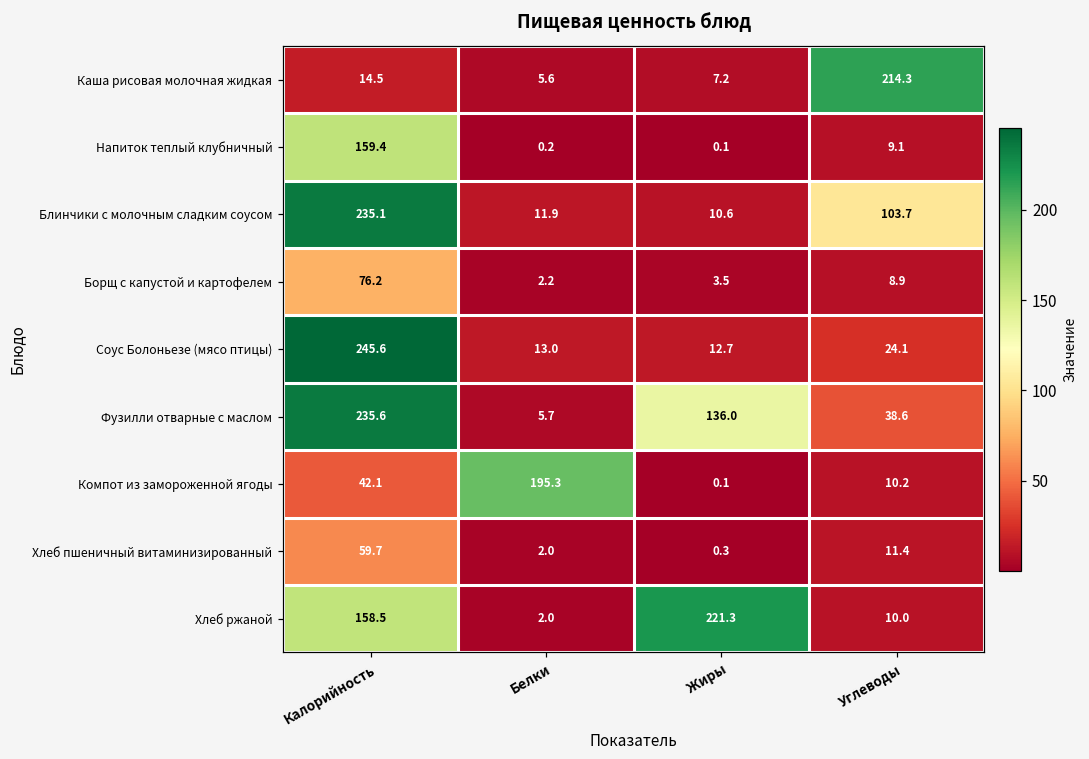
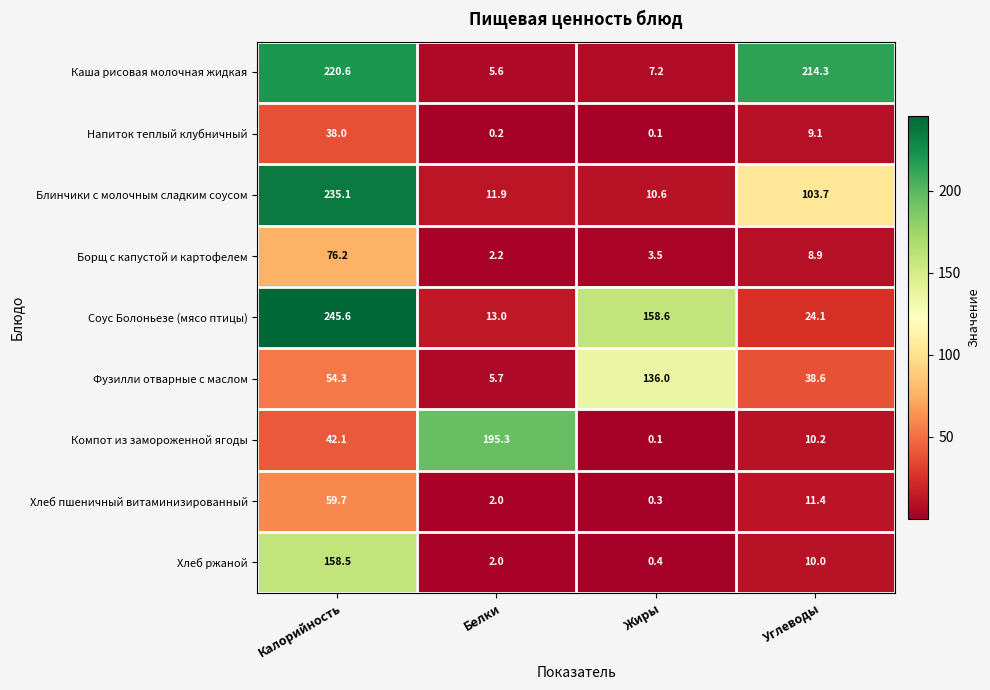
Каша рисовая молочная жидкая, Калорийность: 14.5 -> 220.6
Напиток теплый клубничный, Калорийность: 159.4 -> 38.0
Соус Болоньезе (мясо птицы), Жиры: 12.7 -> 158.6
Фузилли отварные с маслом, Калорийность: 235.6 -> 54.3
Хлеб ржаной, Жиры: 221.3 -> 0.4
